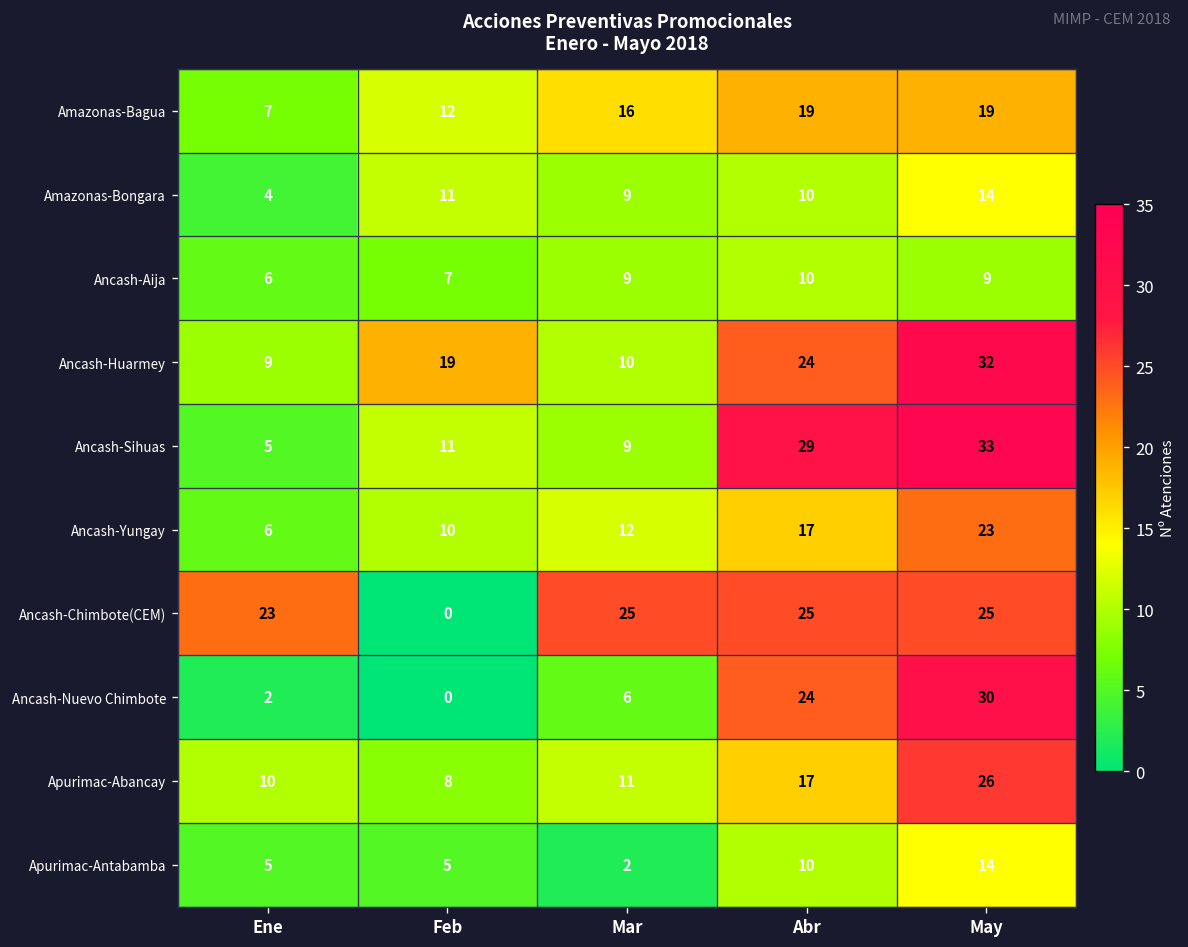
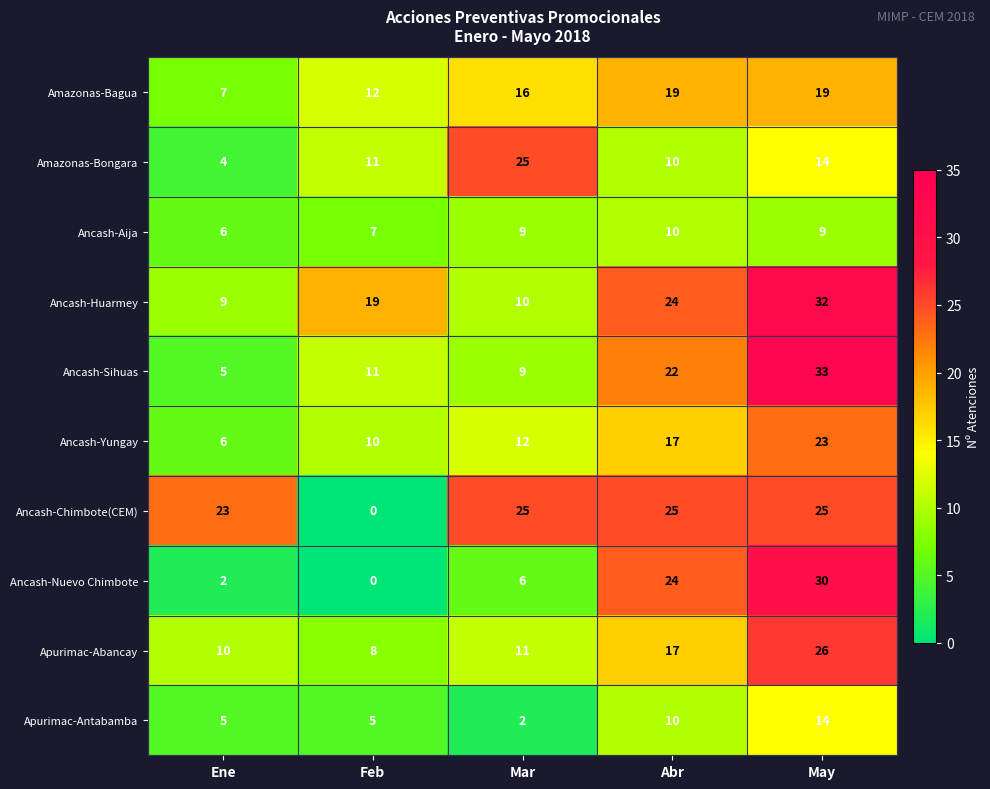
Amazonas-Bongara, Mar: 9 -> 25
Ancash-Sihuas, Abr: 29 -> 22
